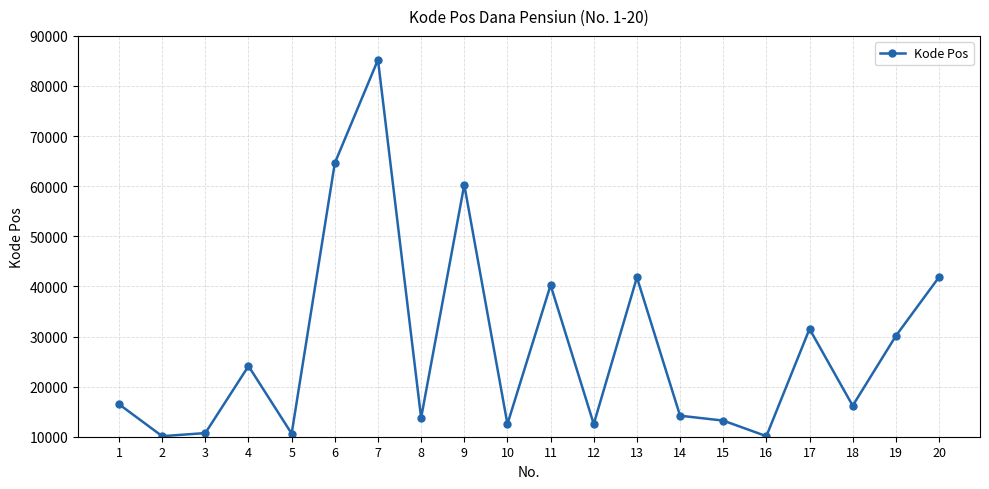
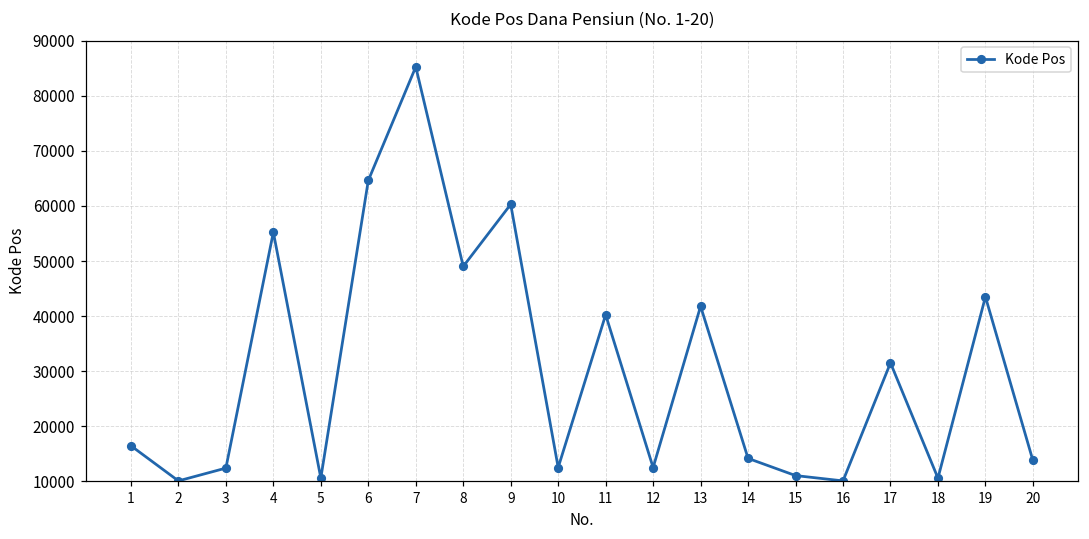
3: 11000 -> 12000
4: 24000 -> 55000
8: 14000 -> 49000
15: 13000 -> 11000
18: 16000 -> 11000
19: 30000 -> 44000
20: 42000 -> 14000
